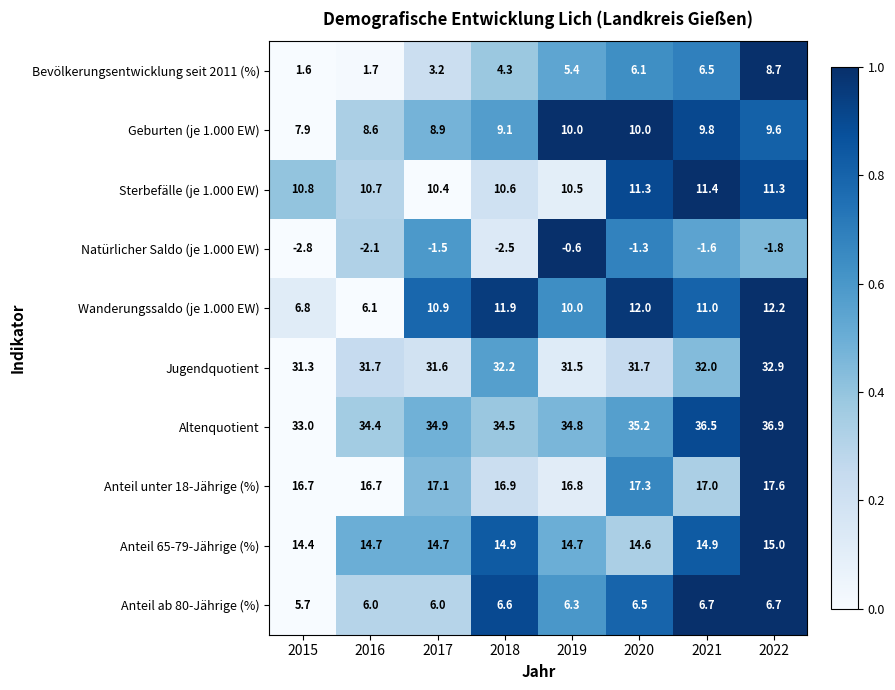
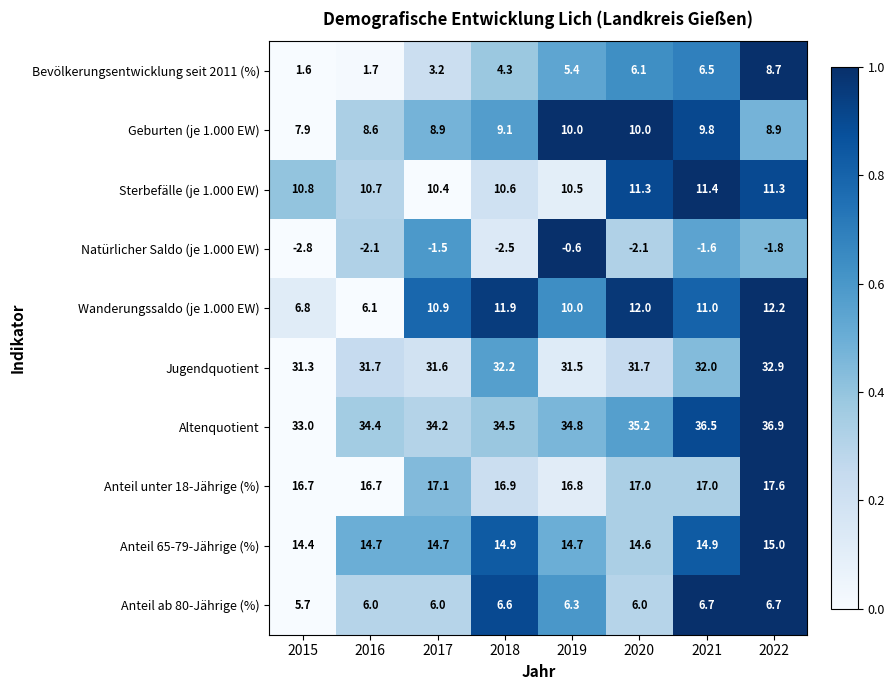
Geburten (je 1.000 EW), 2022: 9.6 -> 8.9
Natürlicher Saldo (je 1.000 EW), 2020: -1.3 -> -2.1
Altenquotient, 2017: 34.9 -> 34.2
Anteil unter 18-Jährige (%), 2020: 17.3 -> 17.0
Anteil ab 80-Jährige (%), 2020: 6.5 -> 6.0
